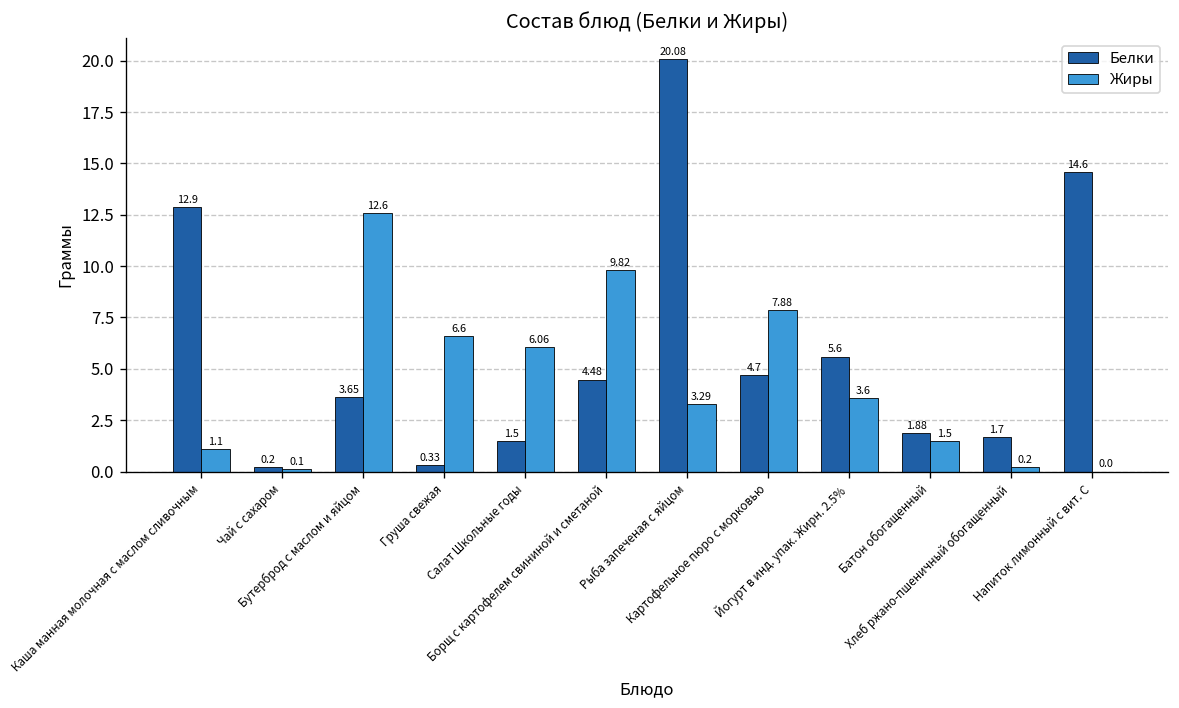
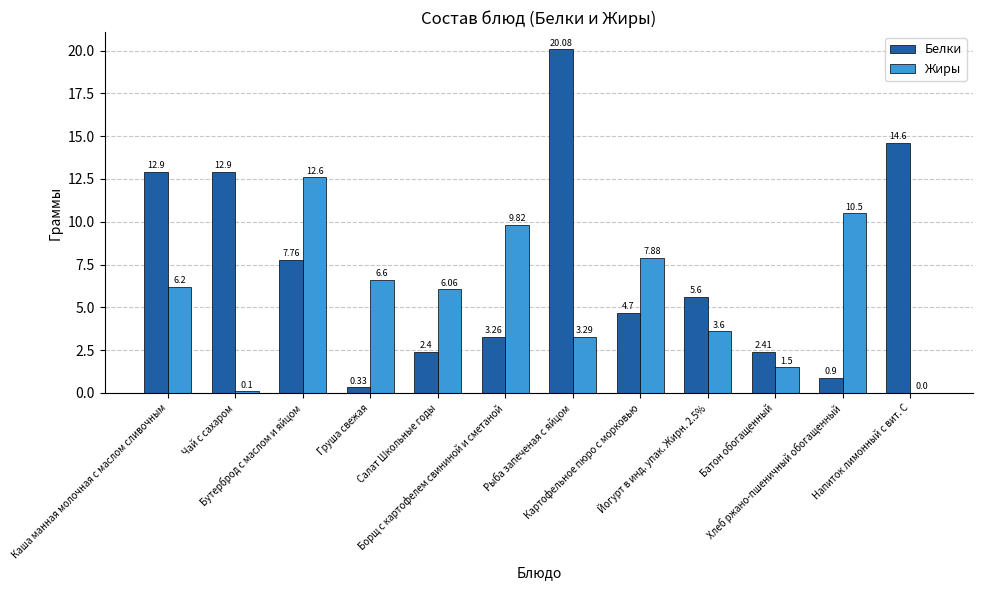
Жиры, Каша манная молочная с маслом сливочным: 1.1 -> 6.2
Белки, Чай с сахаром: 0.2 -> 12.9
Белки, Бутерброд с маслом и яйцом: 3.65 -> 7.76
Белки, Салат Школьные годы: 1.5 -> 2.4
Белки, Борщ с картофелем свининой и сметаной: 4.48 -> 3.26
Белки, Батон обогащенный: 1.88 -> 2.41
Белки, Хлеб ржано-пшеничный обогащенный: 1.7 -> 0.9
Жиры, Хлеб ржано-пшеничный обогащенный: 0.2 -> 10.5
